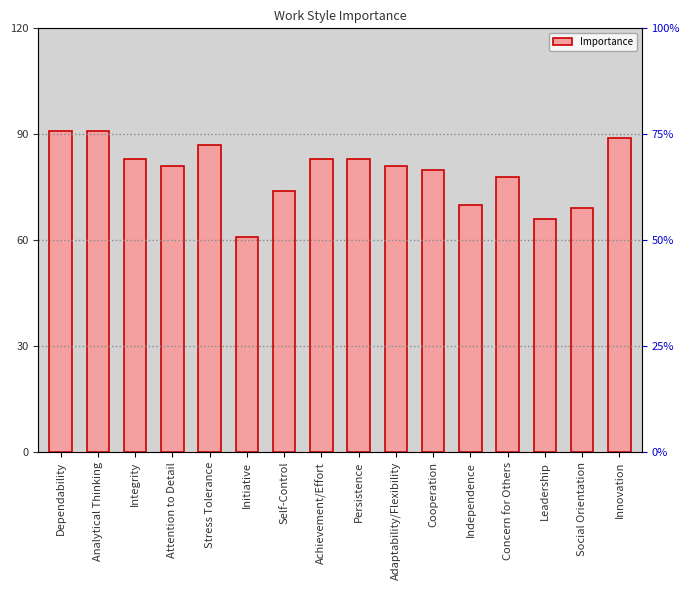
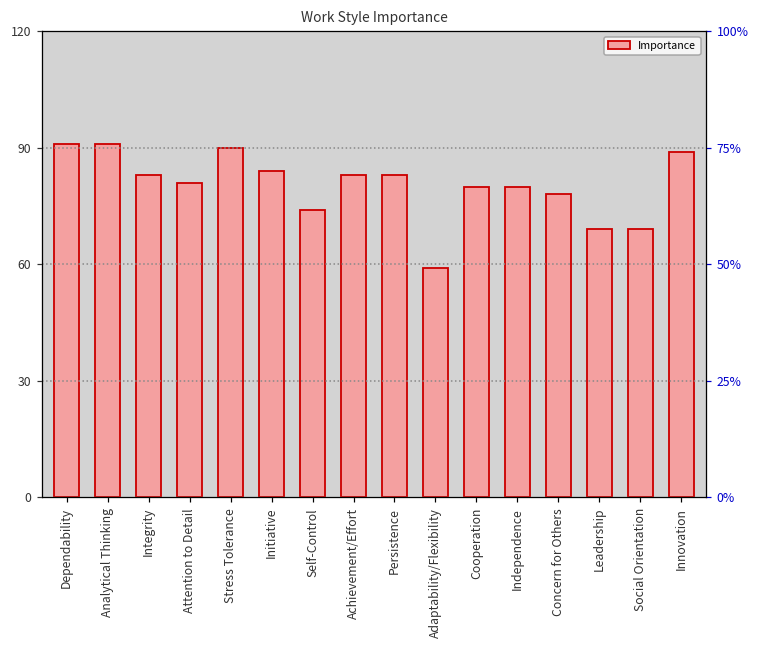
Stress Tolerance: 87 -> 90
Initiative: 61 -> 84
Adaptability/Flexibility: 81 -> 59
Independence: 70 -> 80
Leadership: 66 -> 69
